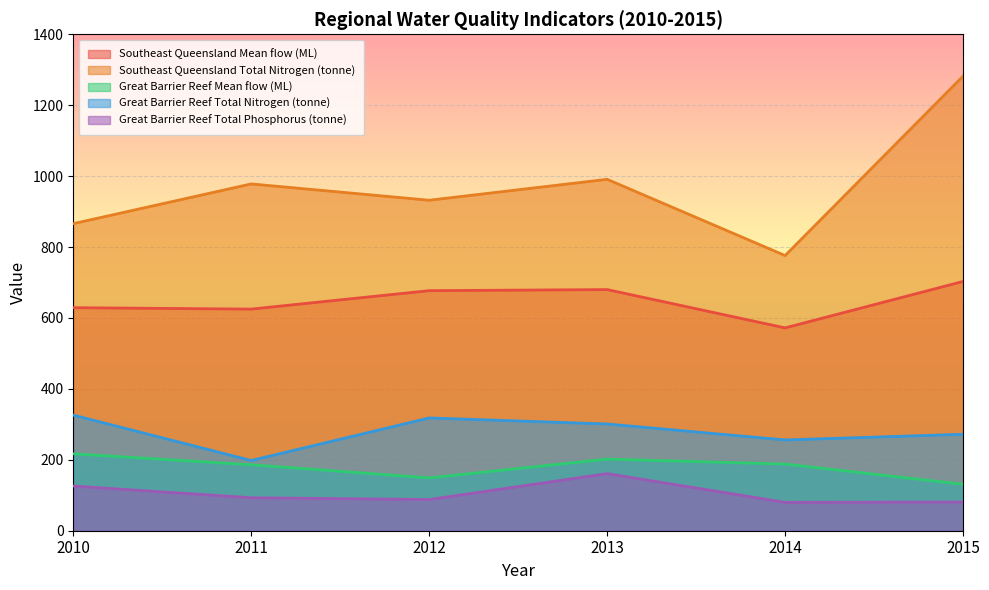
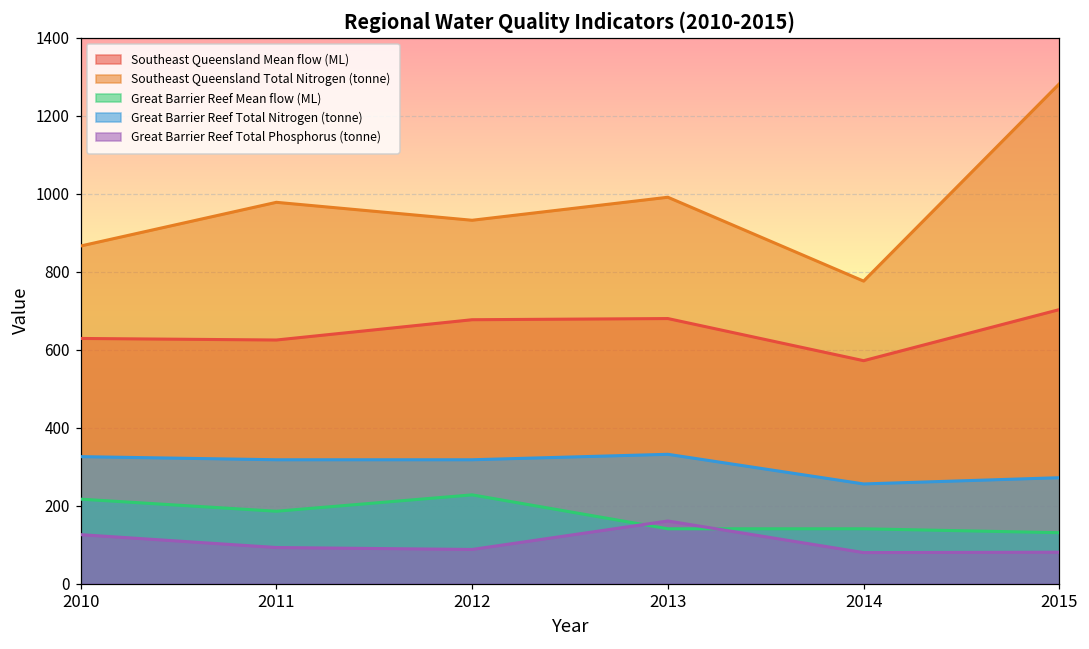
Great Barrier Reef Total Nitrogen (tonne), 2011: 200 -> 320
Great Barrier Reef Mean flow (ML), 2012: 150 -> 230
Great Barrier Reef Mean flow (ML), 2013: 200 -> 140
Great Barrier Reef Total Nitrogen (tonne), 2013: 300 -> 330
Great Barrier Reef Mean flow (ML), 2014: 190 -> 140
